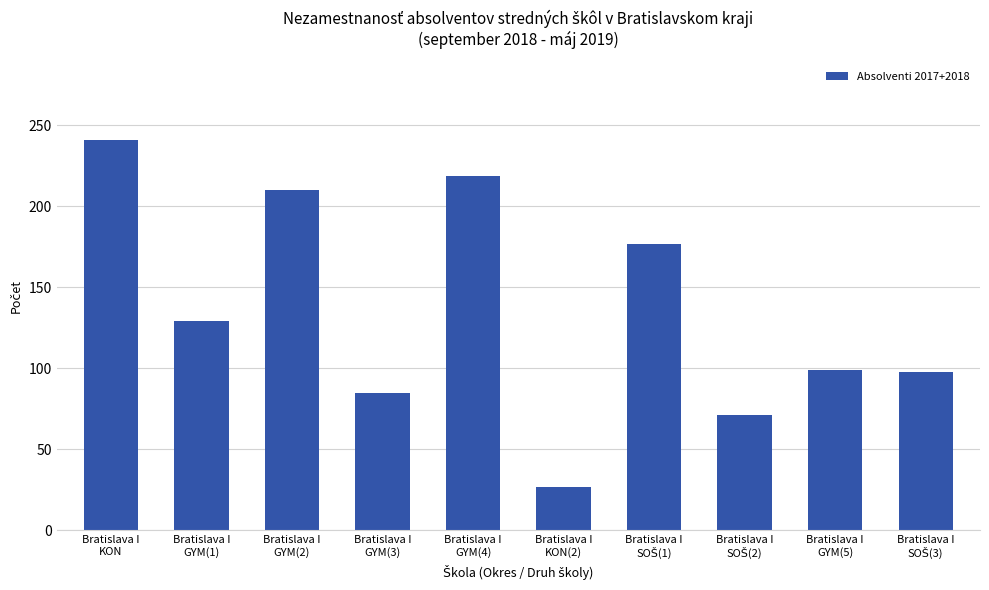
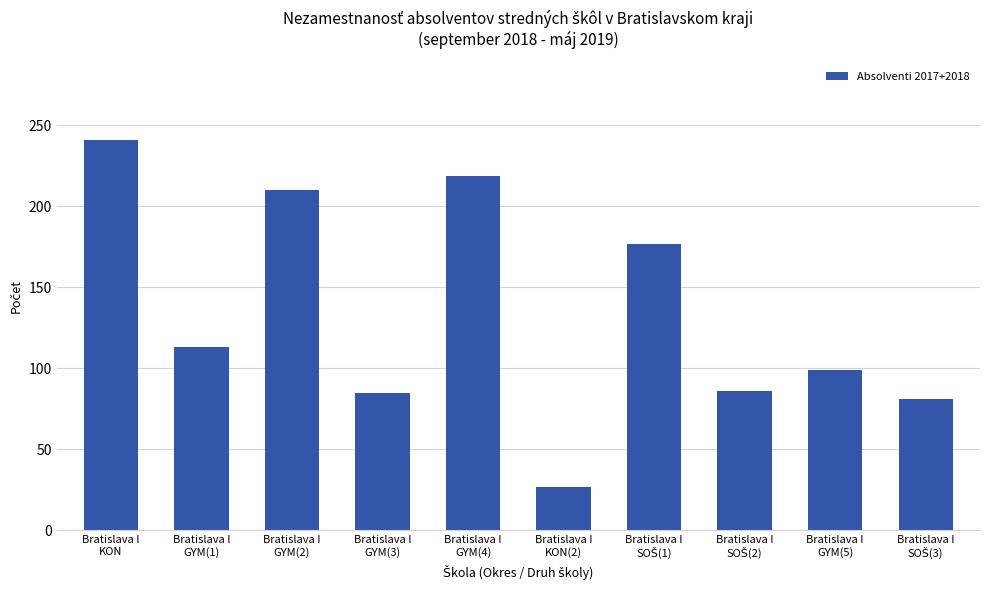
Bratislava I GYM(1): 129 -> 113
Bratislava I SOŠ(2): 71 -> 86
Bratislava I SOŠ(3): 98 -> 81
